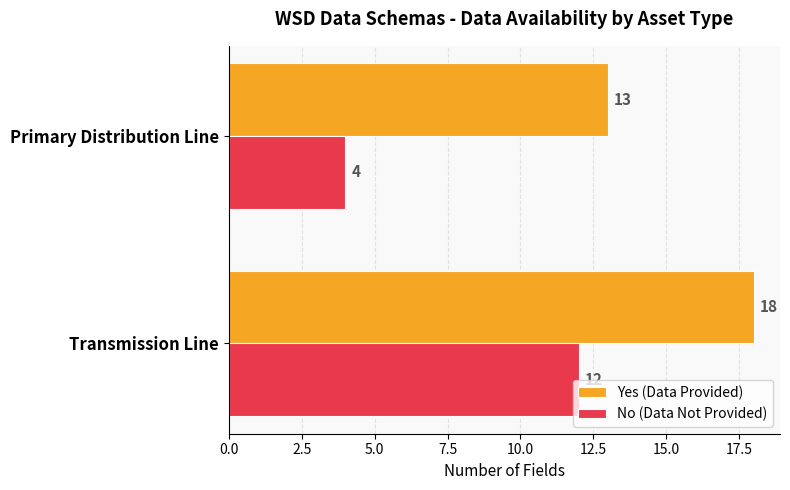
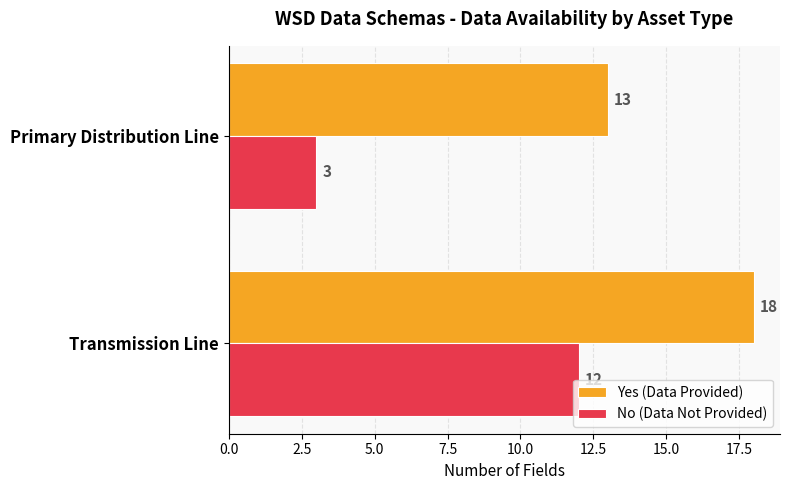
No (Data Not Provided), Primary Distribution Line: 4 -> 3
